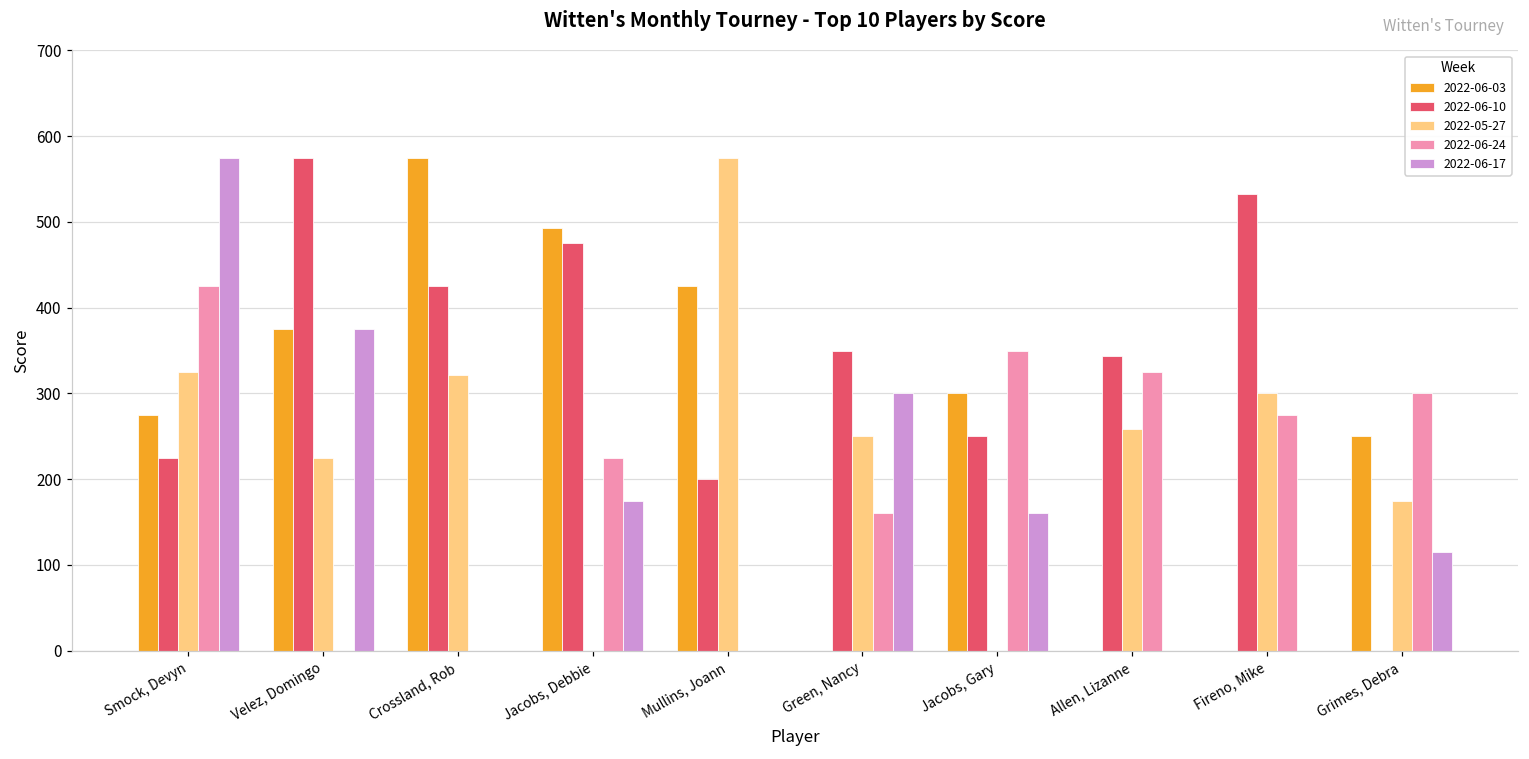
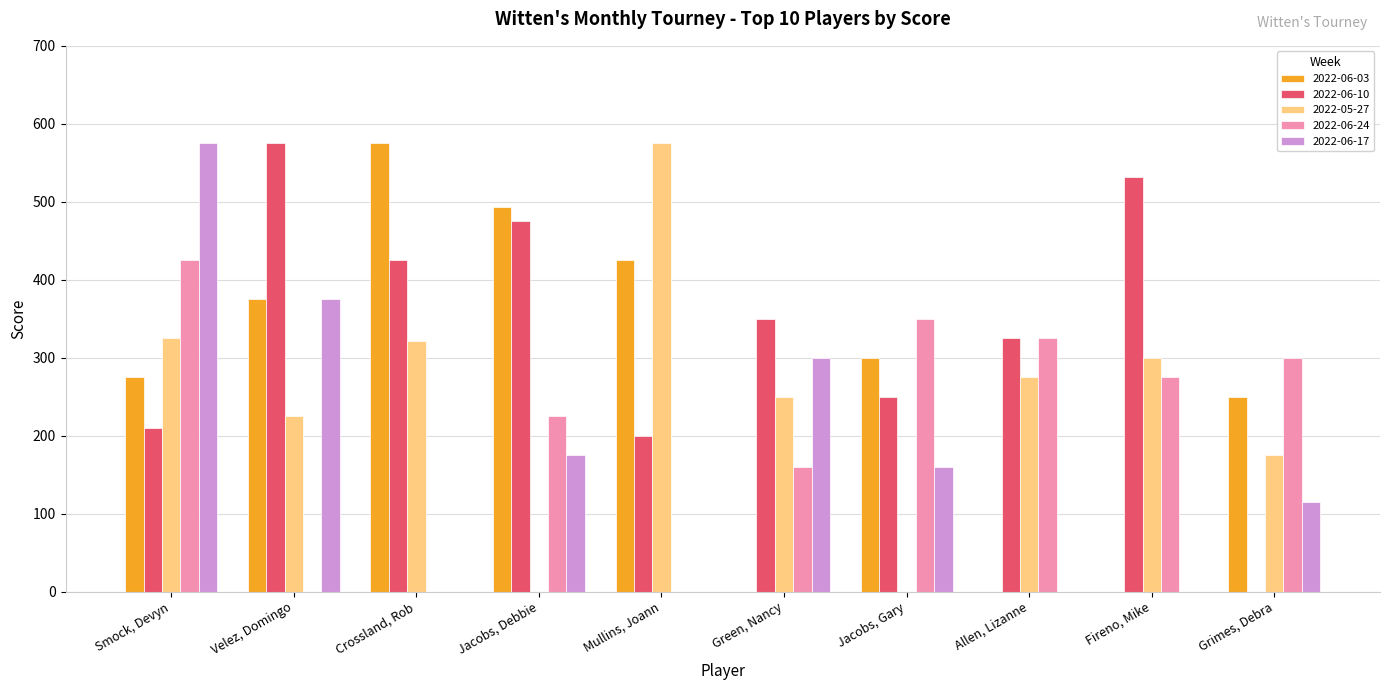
2022-06-10, Smock, Devyn: 230 -> 210
2022-06-10, Allen, Lizanne: 340 -> 330
2022-05-27, Allen, Lizanne: 260 -> 280
